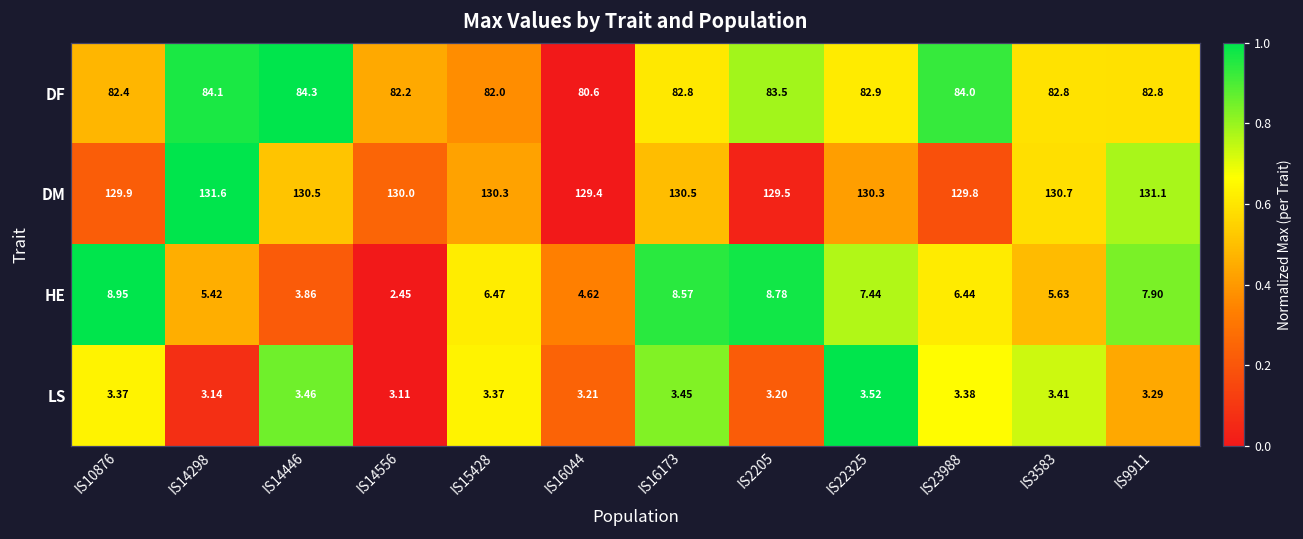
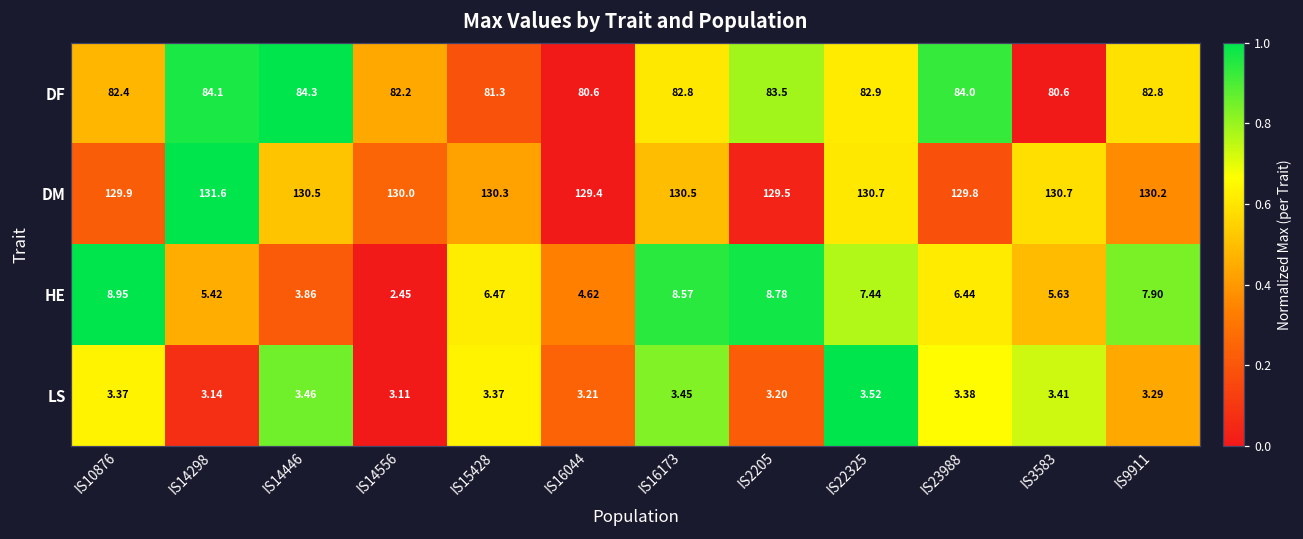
DF, IS15428: 82.0 -> 81.3
DF, IS3583: 82.8 -> 80.6
DM, IS22325: 130.3 -> 130.7
DM, IS9911: 131.1 -> 130.2
